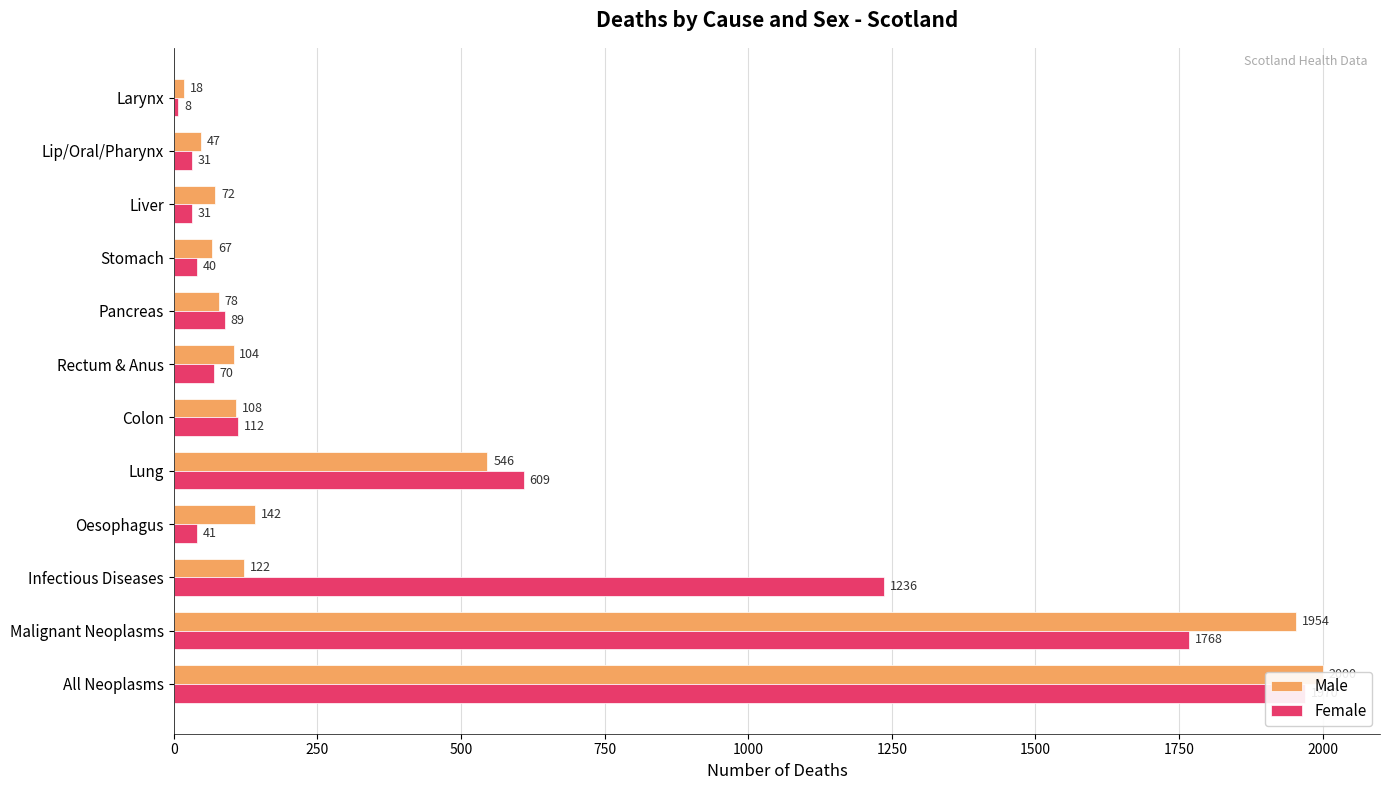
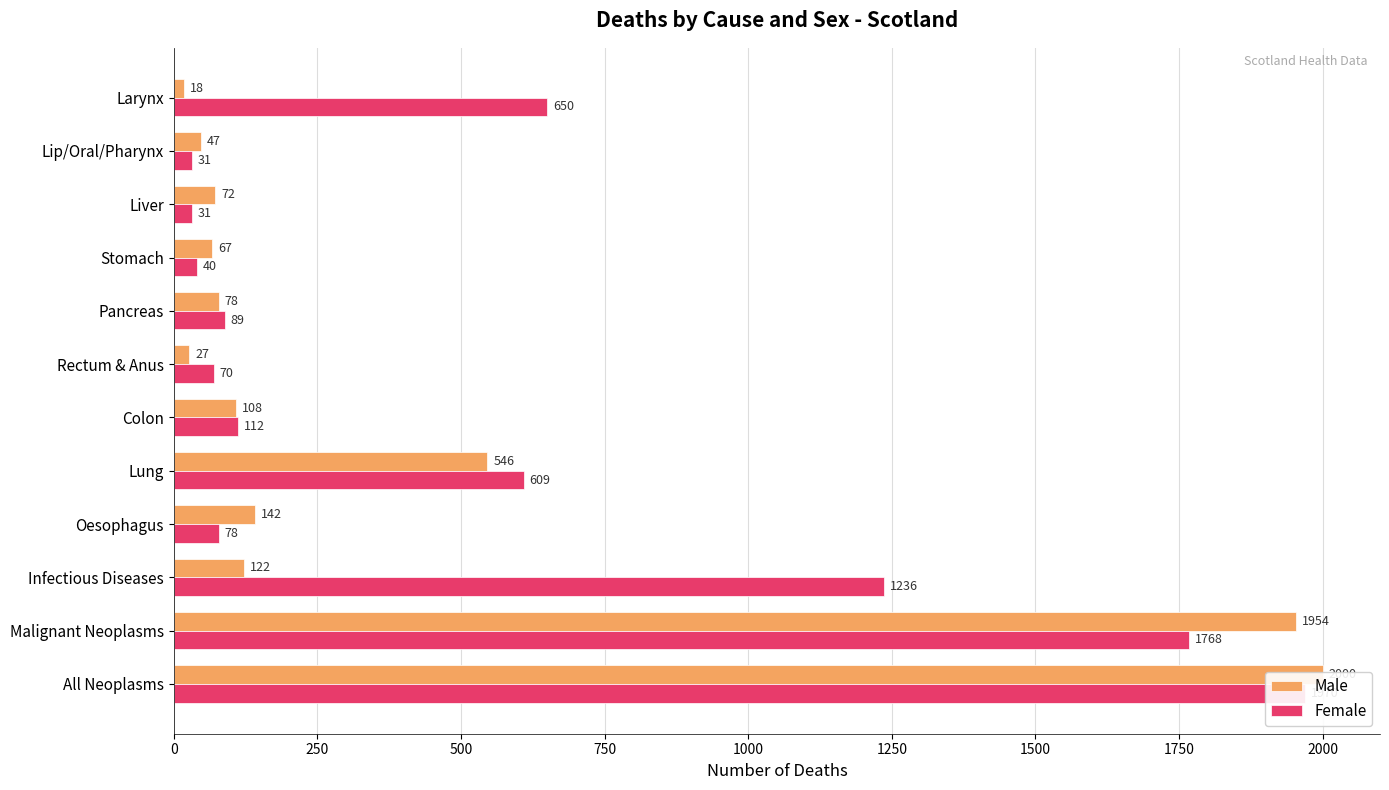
Female, Larynx: 8 -> 650
Male, Rectum & Anus: 104 -> 27
Female, Oesophagus: 41 -> 78
